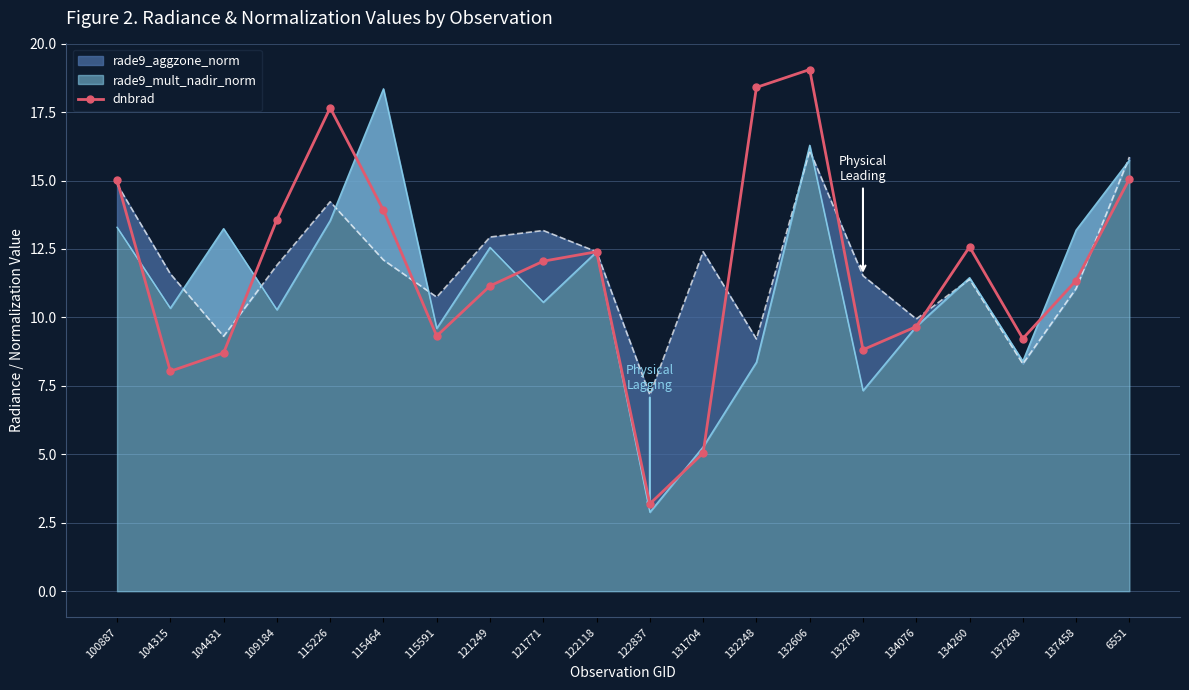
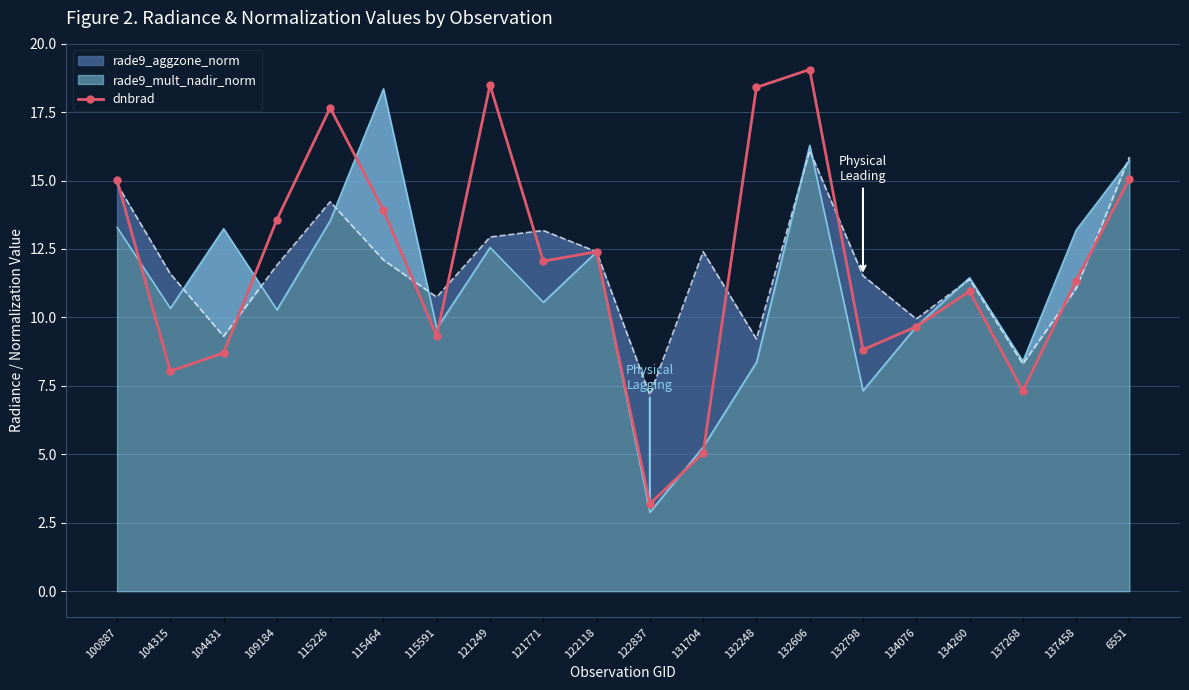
dnbrad, 121249: 11.2 -> 18.5
dnbrad, 134260: 12.6 -> 11.0
dnbrad, 137268: 9.2 -> 7.3
